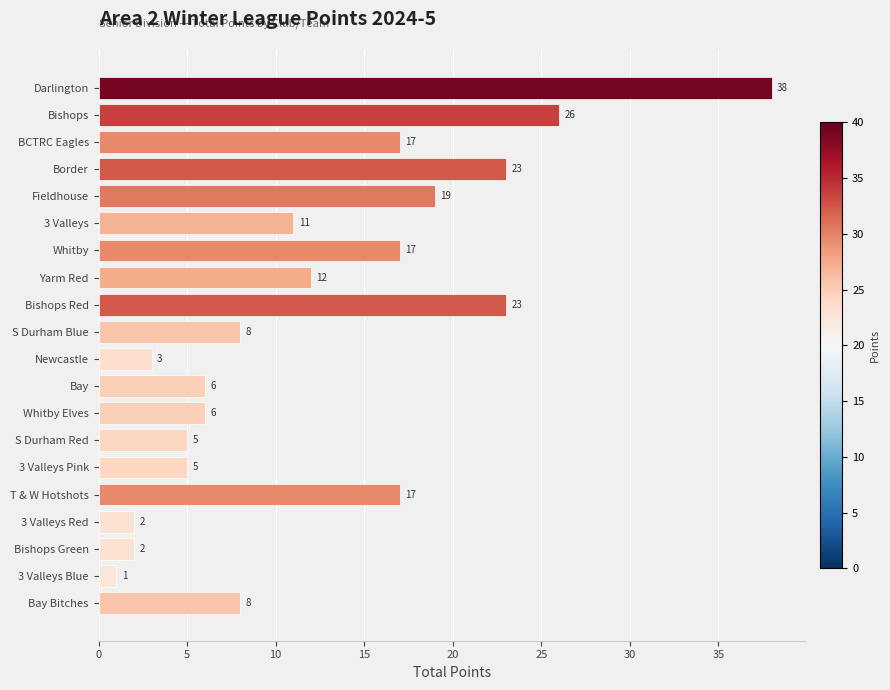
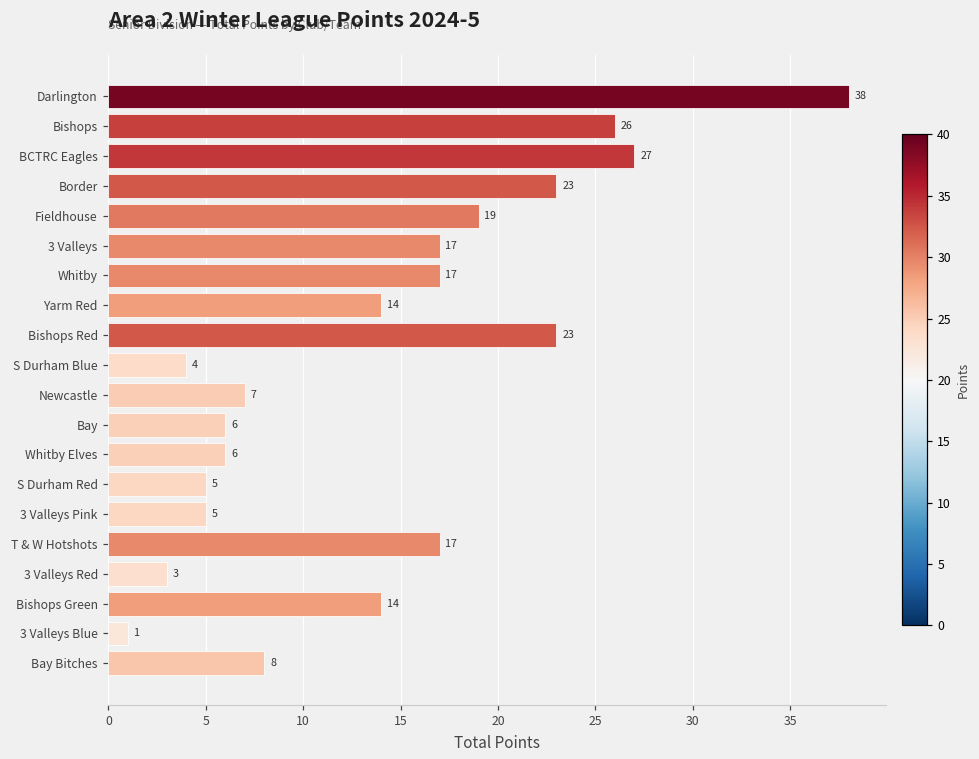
BCTRC Eagles: 17 -> 27
3 Valleys: 11 -> 17
Yarm Red: 12 -> 14
S Durham Blue: 8 -> 4
Newcastle: 3 -> 7
3 Valleys Red: 2 -> 3
Bishops Green: 2 -> 14
